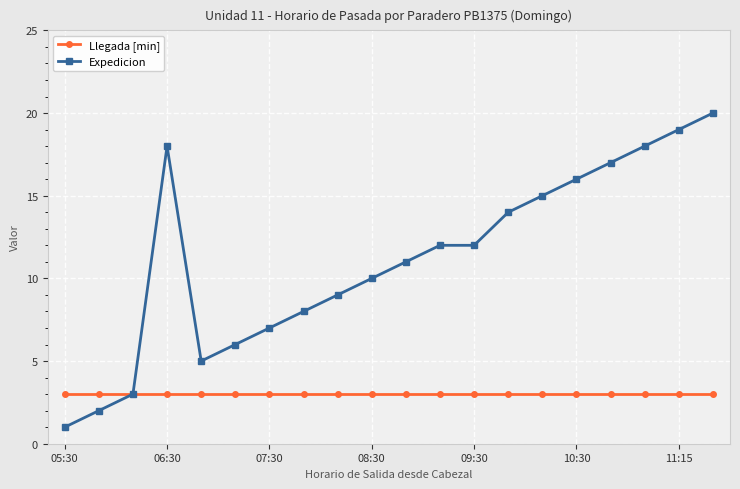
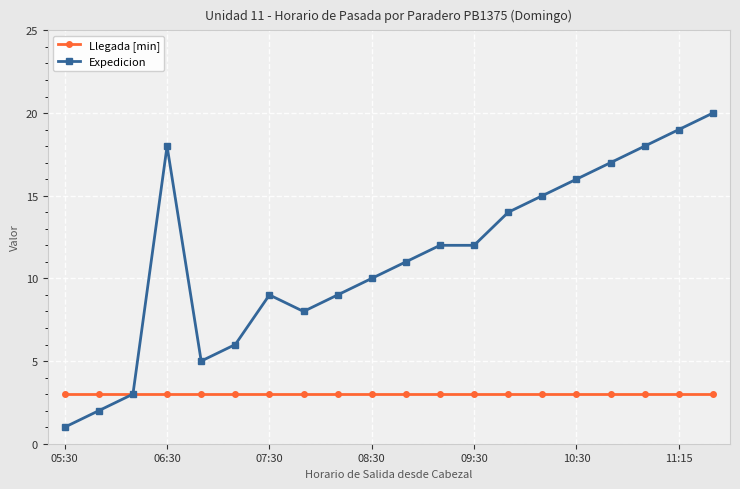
Expedicion, 07:30: 7 -> 9
